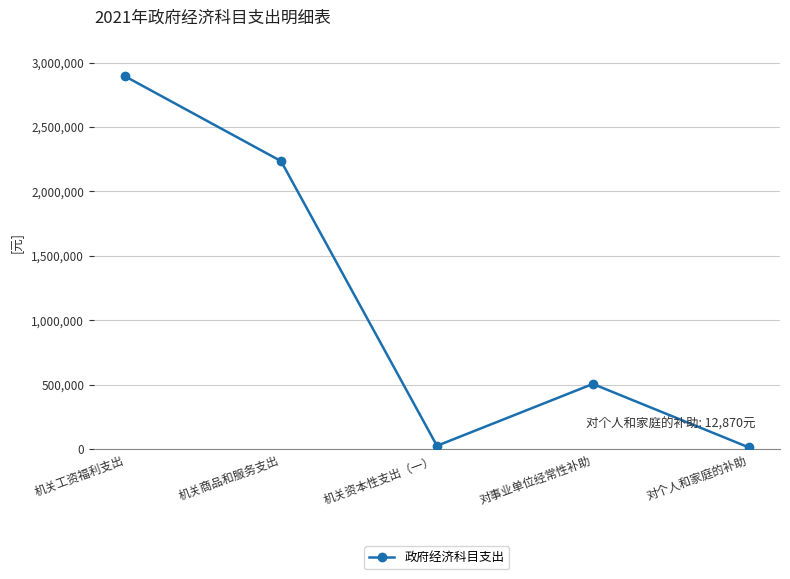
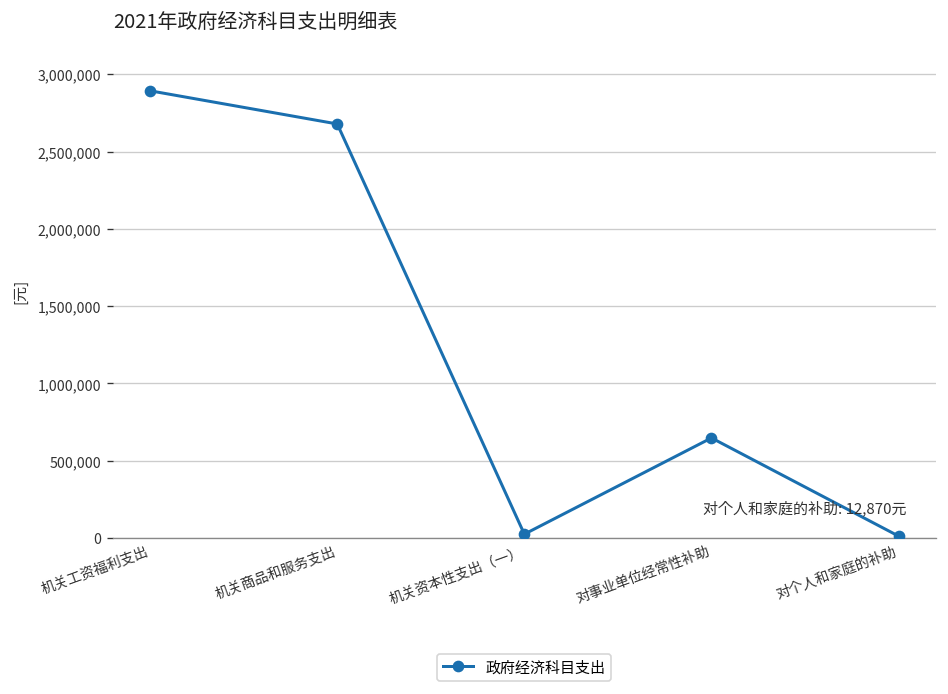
机关商品和服务支出: 2,240,000 -> 2,680,000
对事业单位经常性补助: 510,000 -> 650,000
